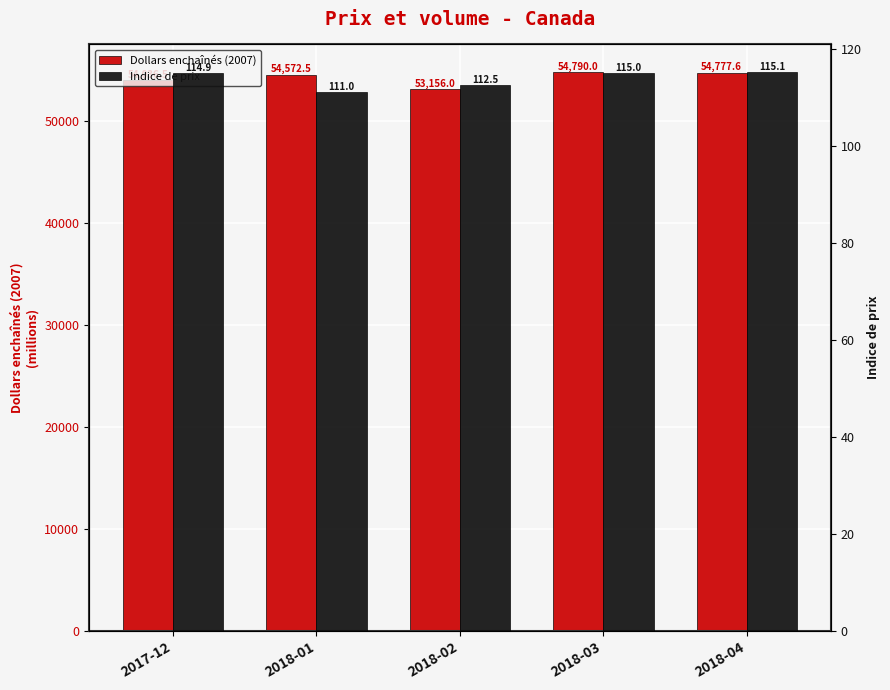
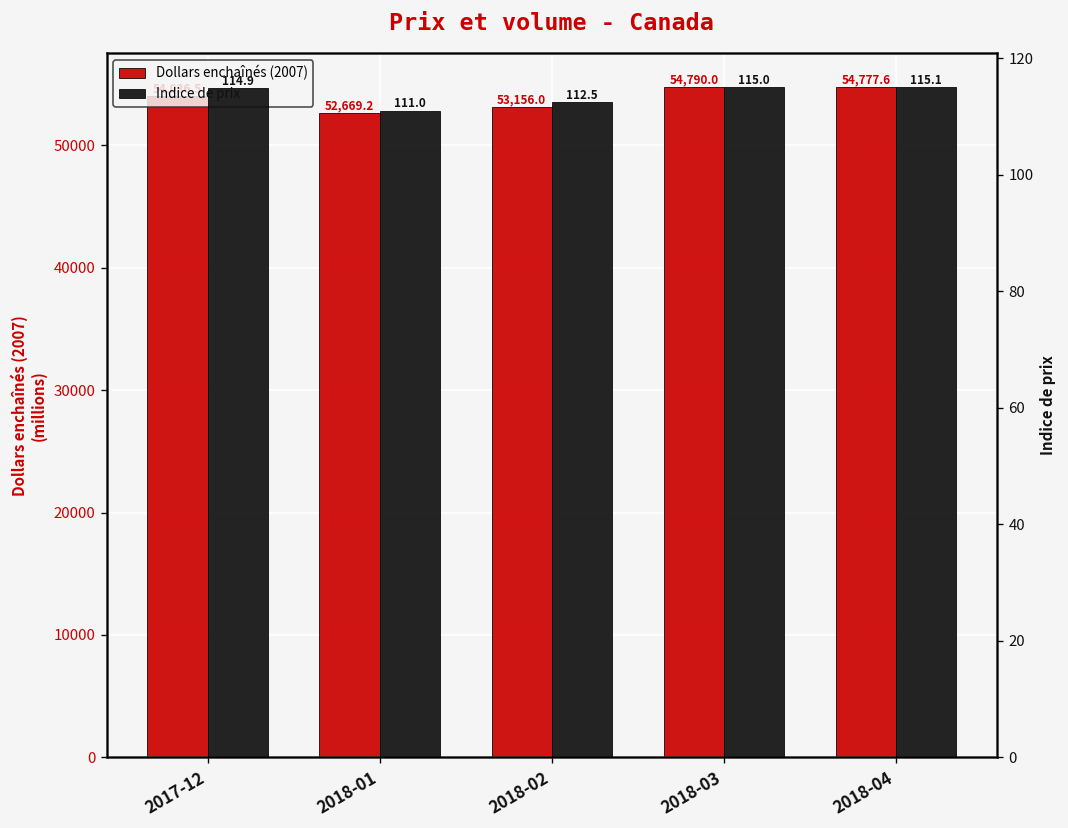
Dollars enchaînés (2007), 2018-01: 54,572.5 -> 52,669.2
